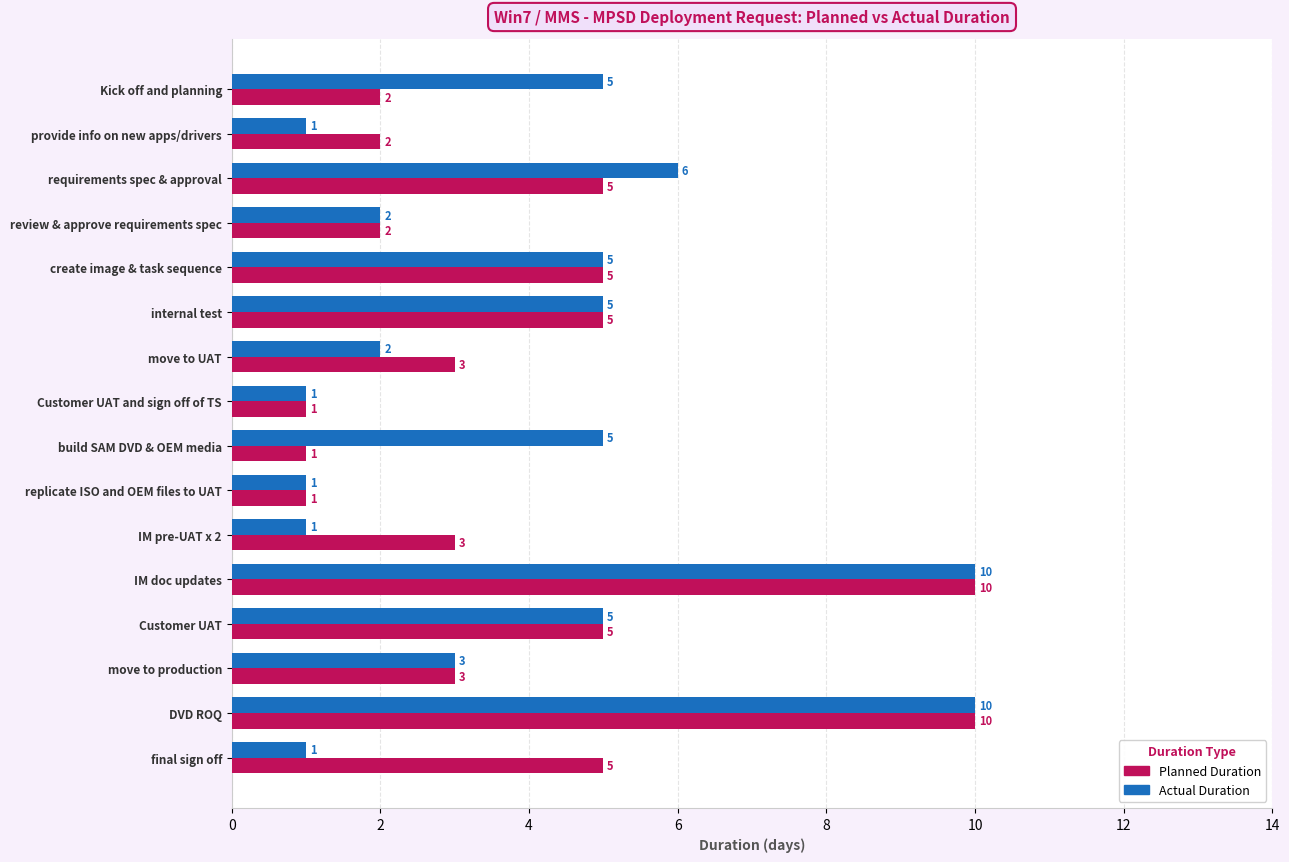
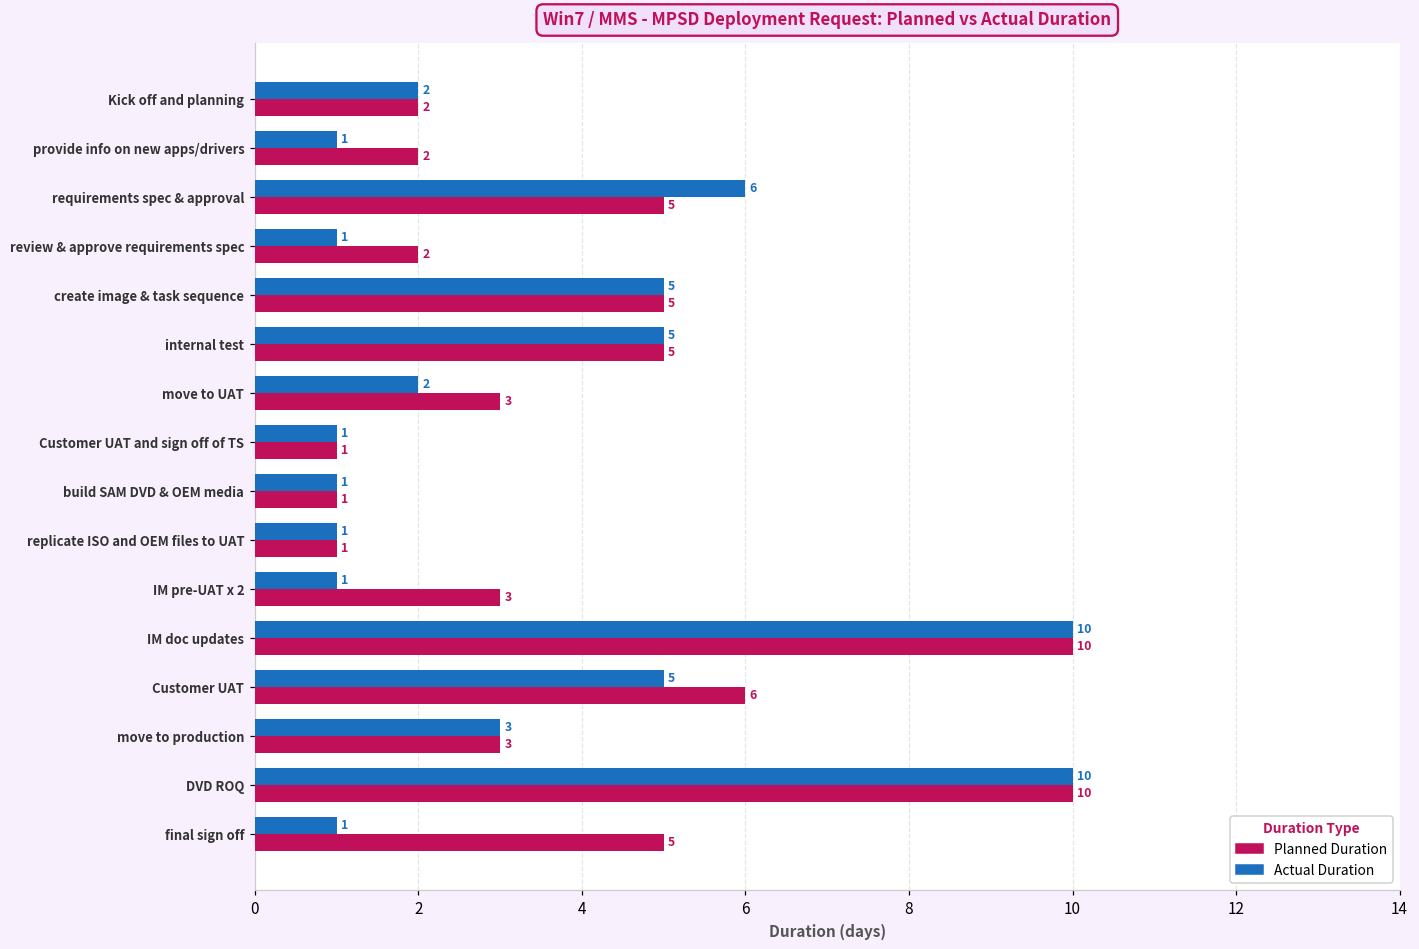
Actual Duration, Kick off and planning: 5 -> 2
Actual Duration, review & approve requirements spec: 2 -> 1
Actual Duration, build SAM DVD & OEM media: 5 -> 1
Planned Duration, Customer UAT: 5 -> 6
